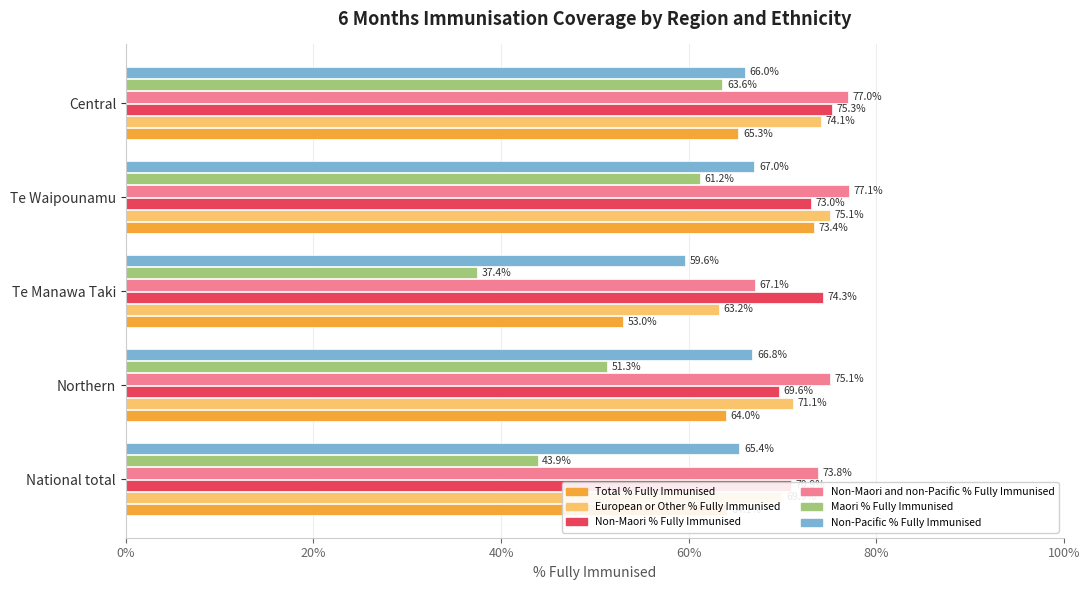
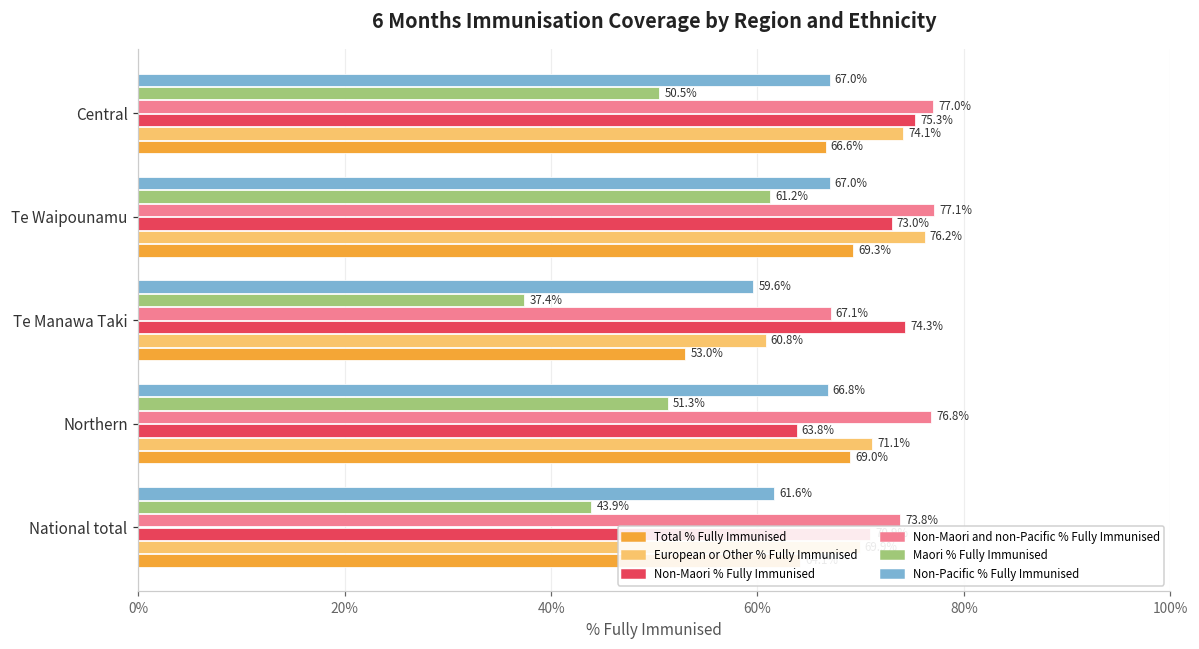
Non-Pacific % Fully Immunised, Central: 66.0% -> 67.0%
Maori % Fully Immunised, Central: 63.6% -> 50.5%
Total % Fully Immunised, Central: 65.3% -> 66.6%
European or Other % Fully Immunised, Te Waipounamu: 75.1% -> 76.2%
Total % Fully Immunised, Te Waipounamu: 73.4% -> 69.3%
European or Other % Fully Immunised, Te Manawa Taki: 63.2% -> 60.8%
Non-Maori and non-Pacific % Fully Immunised, Northern: 75.1% -> 76.8%
Non-Maori % Fully Immunised, Northern: 69.6% -> 63.8%
Total % Fully Immunised, Northern: 64.0% -> 69.0%
Non-Pacific % Fully Immunised, National total: 65.4% -> 61.6%
